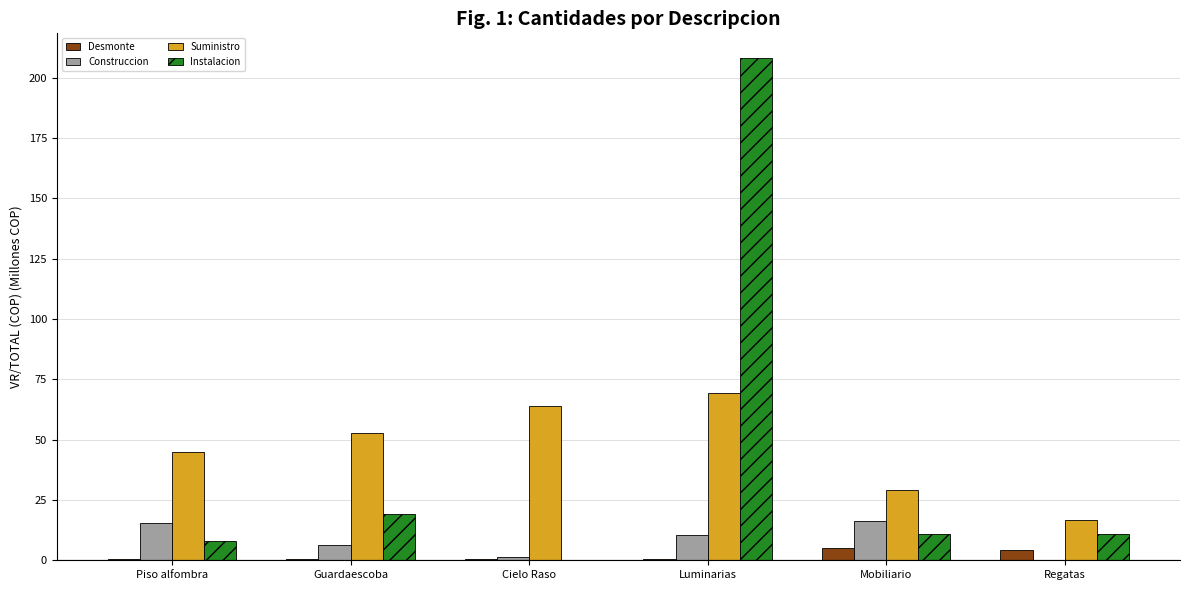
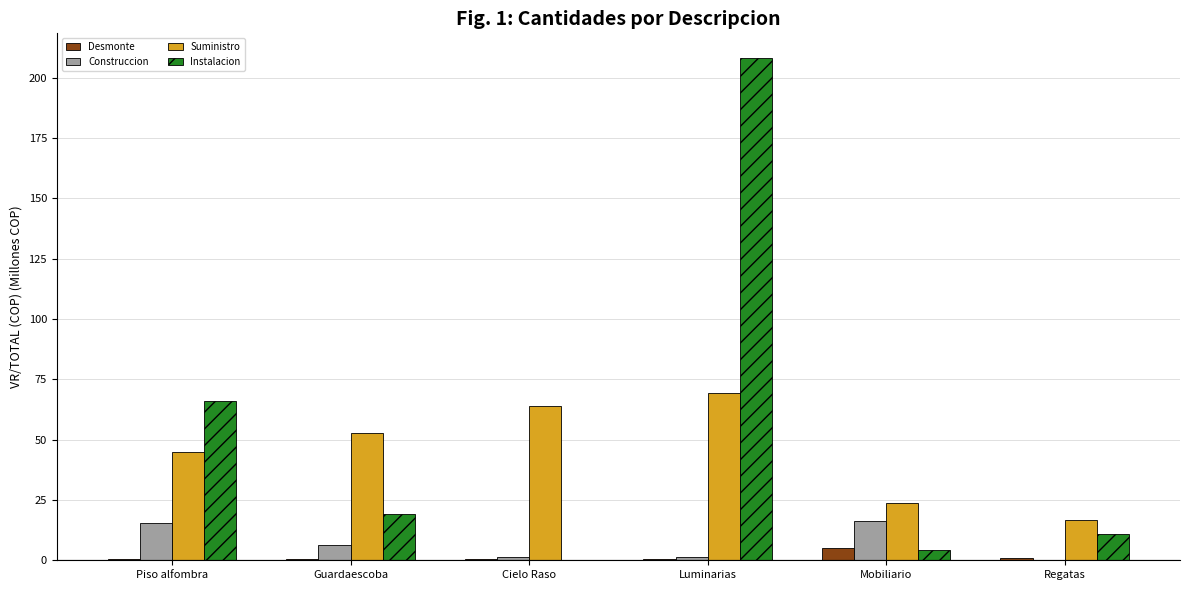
Instalacion, Piso alfombra: 8 -> 66
Construccion, Luminarias: 10 -> 1
Suministro, Mobiliario: 29 -> 24
Instalacion, Mobiliario: 11 -> 4
Desmonte, Regatas: 4 -> 1
